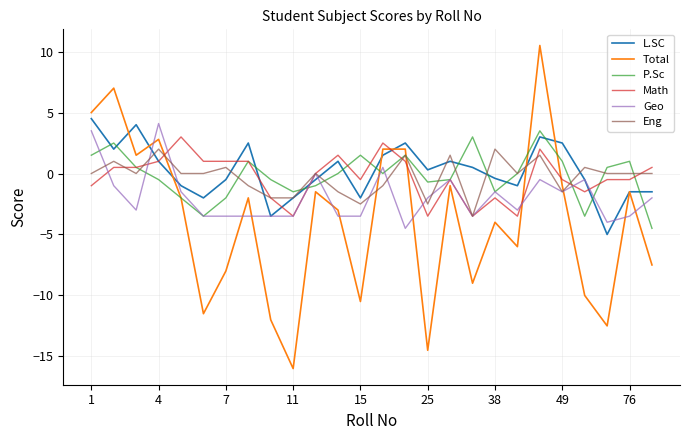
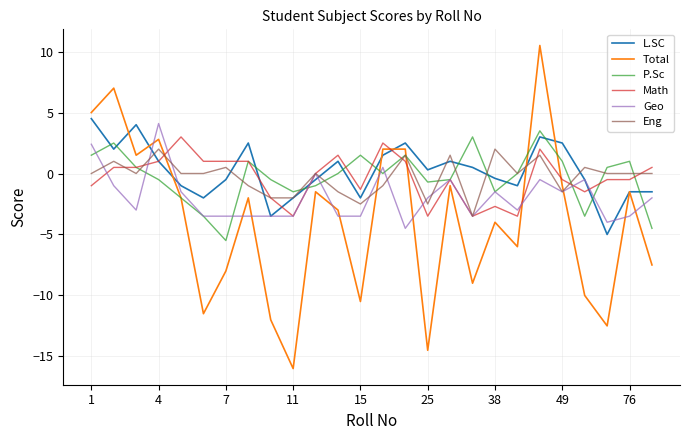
Geo, 1: 3.5 -> 2.4
P.Sc, 7: -2.0 -> -5.5
Math, 15: -0.5 -> -1.3
Math, 38: -2.0 -> -2.7
